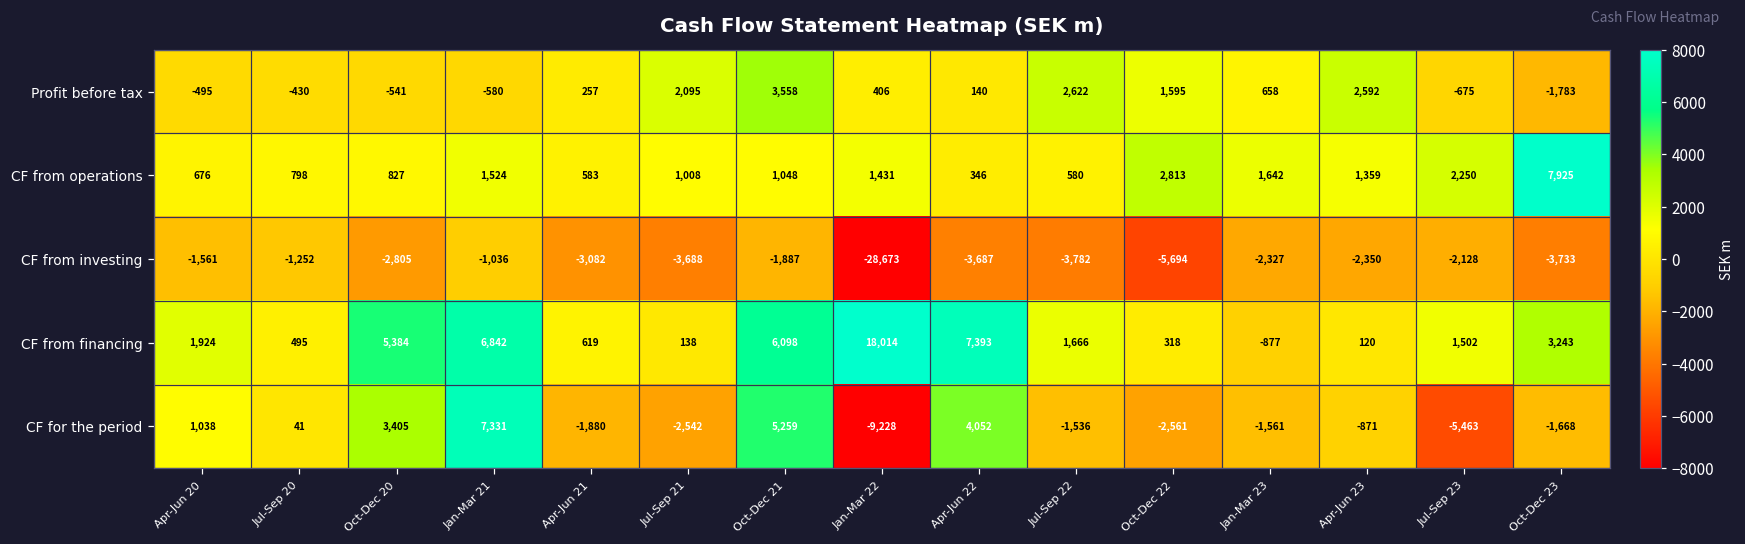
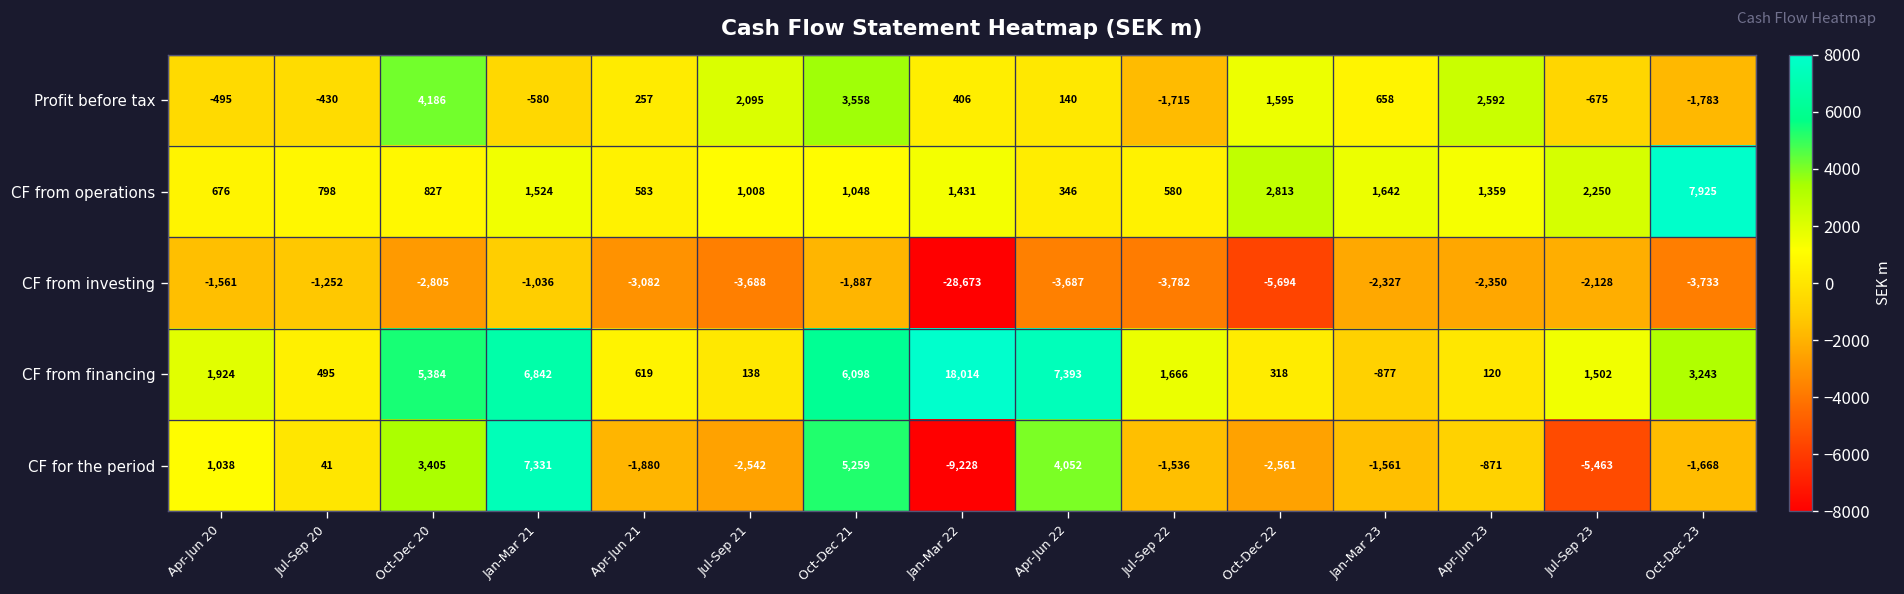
Profit before tax, Oct-Dec 20: -541 -> 4,186
Profit before tax, Jul-Sep 22: 2,622 -> -1,715
